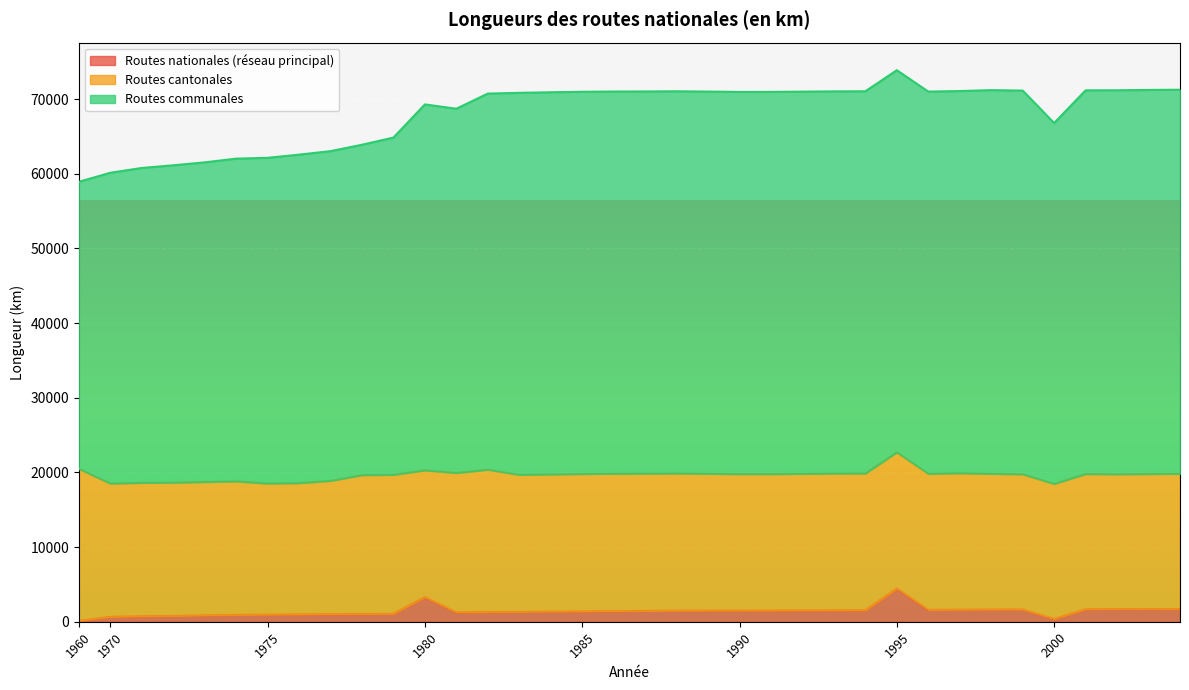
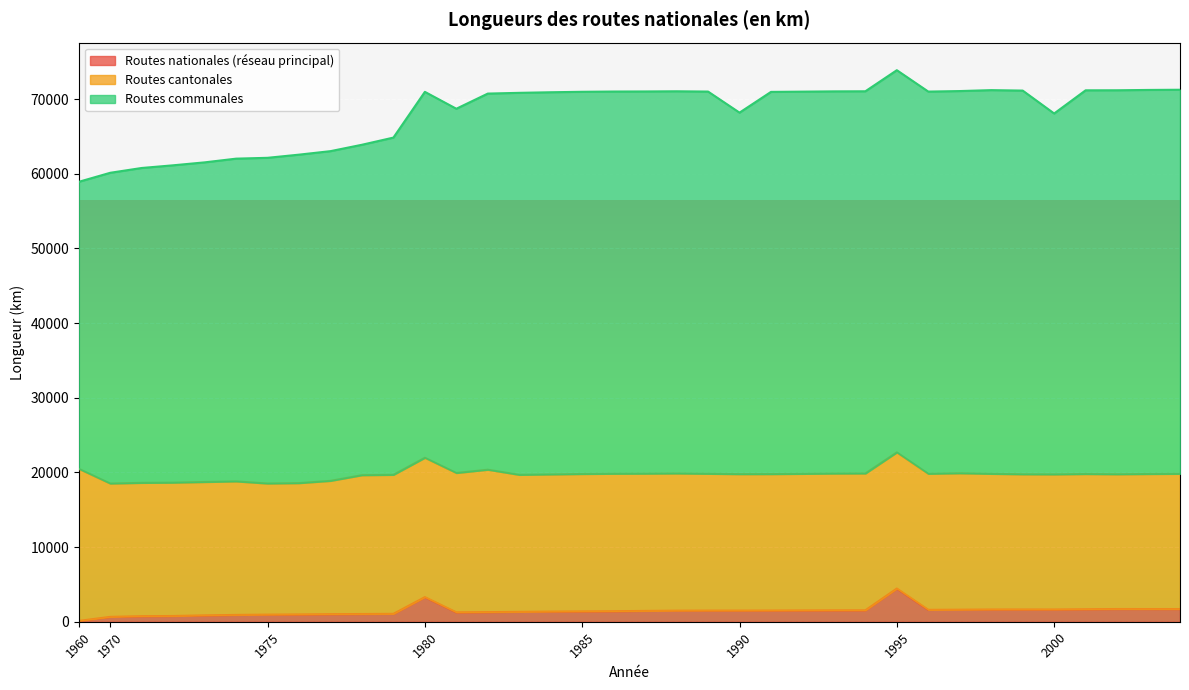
Routes cantonales, 1980: 17000 -> 19000
Routes communales, 1990: 51000 -> 48000
Routes nationales (réseau principal), 2000: 0 -> 2000
